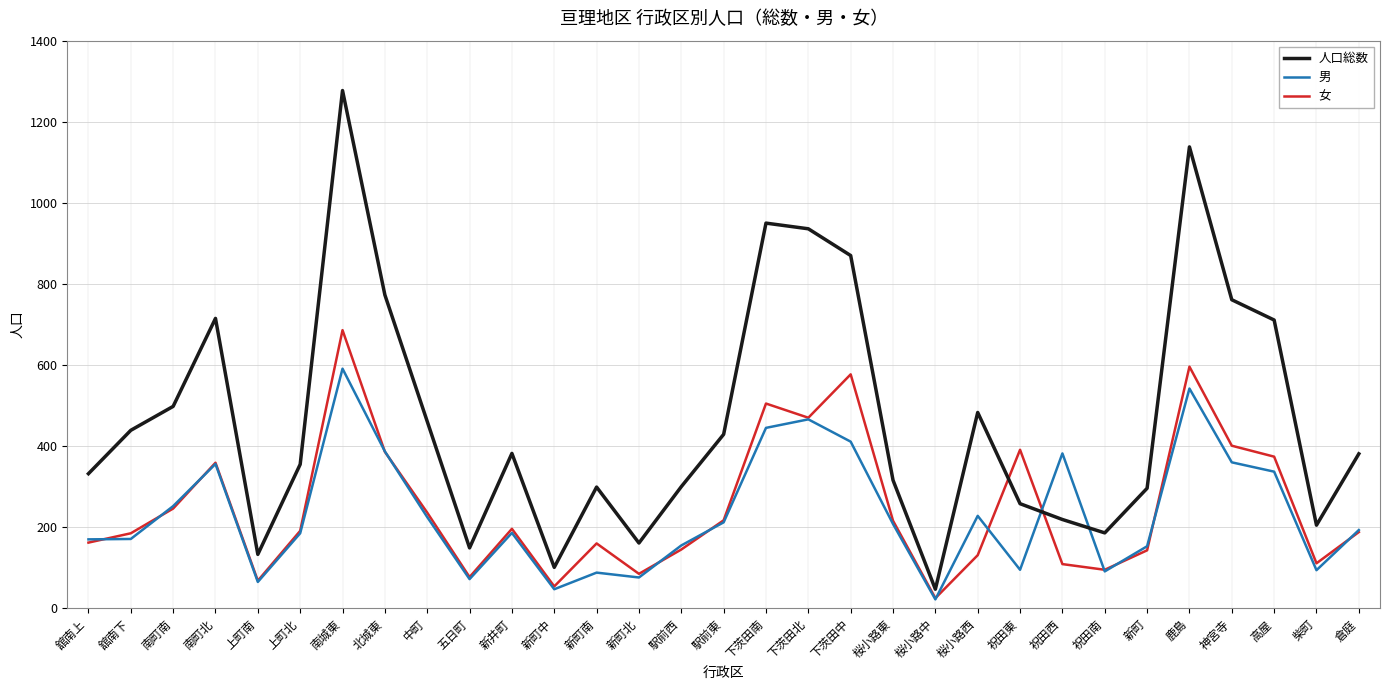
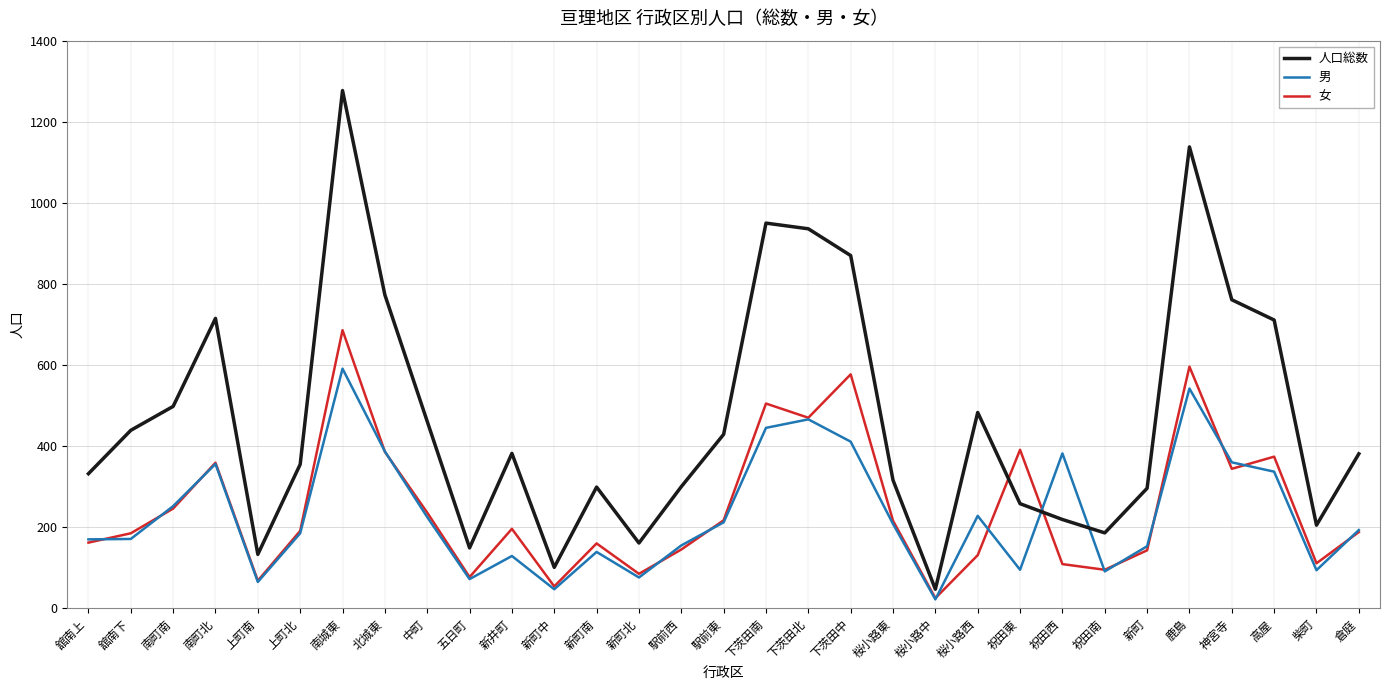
男, 新井町: 190 -> 130
男, 新町南: 90 -> 140
女, 神宮寺: 400 -> 340
